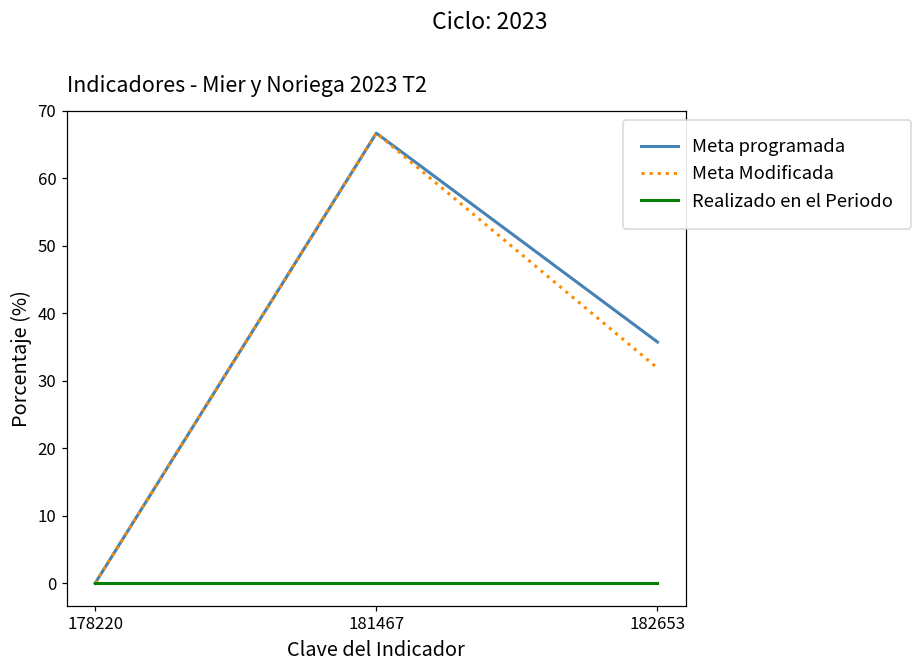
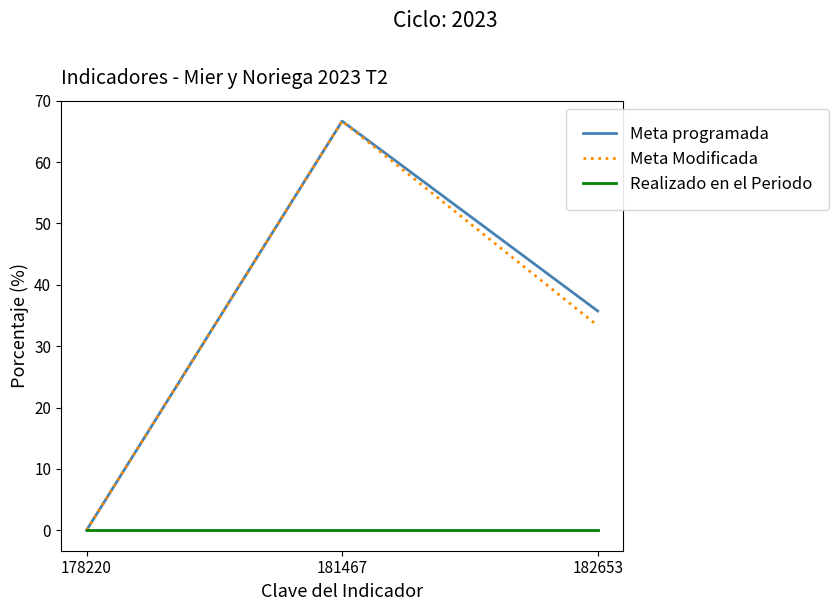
Meta Modificada, 182653: 32 -> 33
